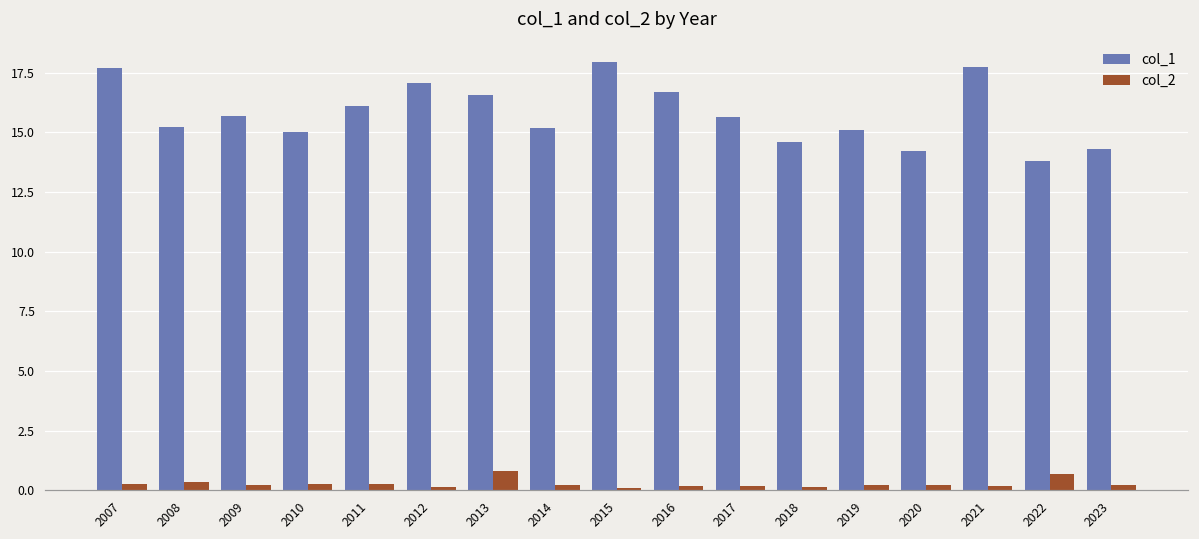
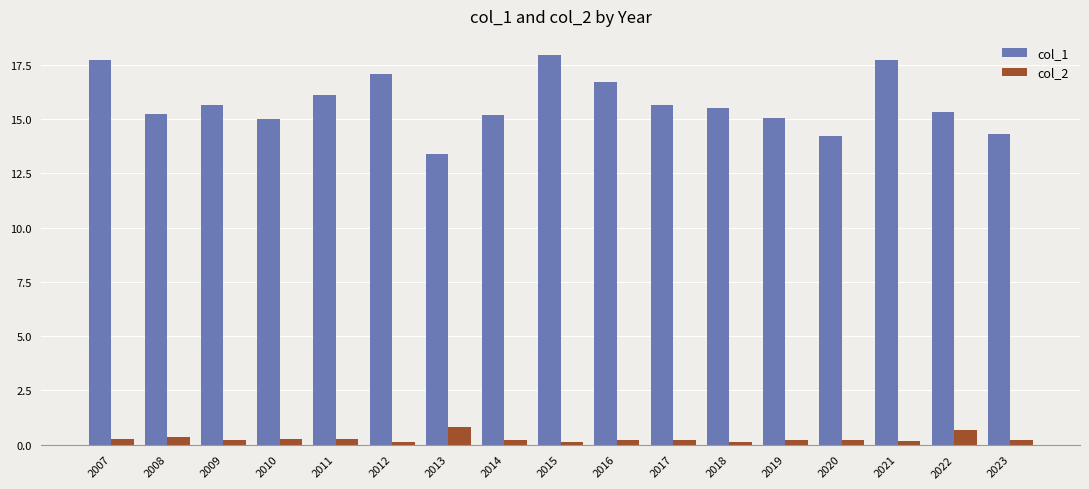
col_1, 2013: 16.6 -> 13.4
col_1, 2018: 14.6 -> 15.5
col_1, 2022: 13.8 -> 15.3
